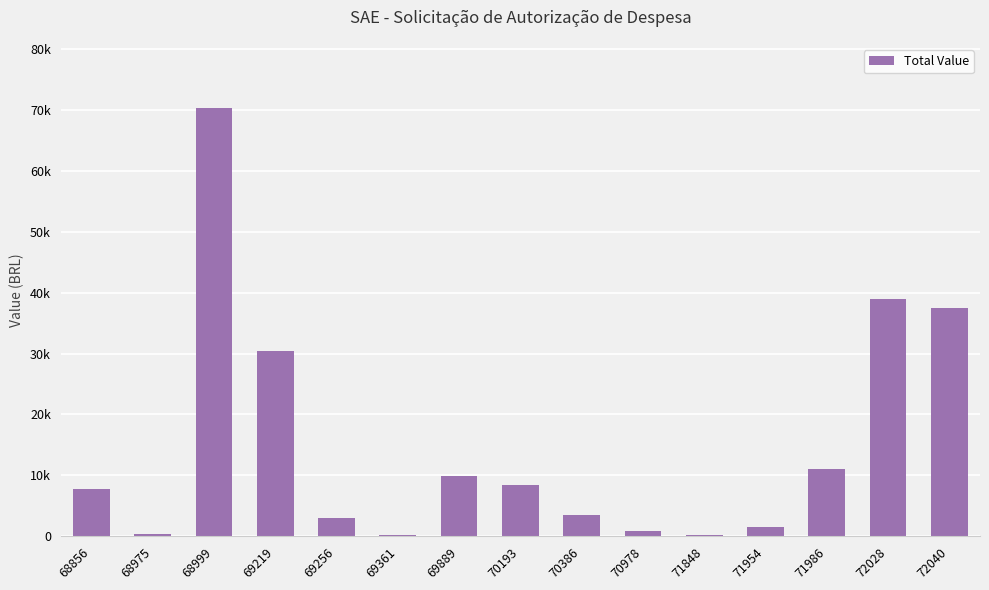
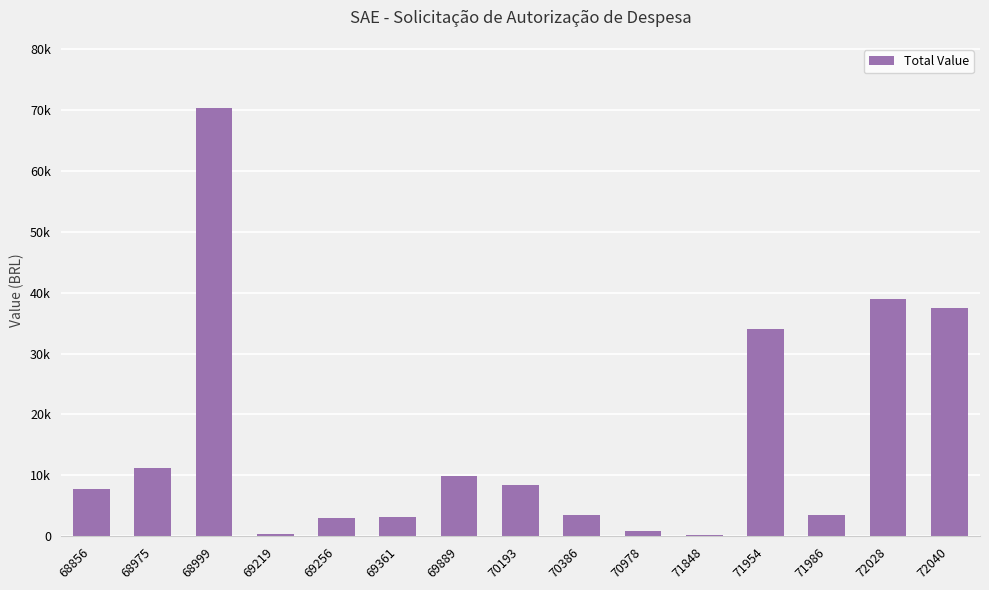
68975: 0 -> 11000
69219: 30000 -> 0
69361: 0 -> 3000
71954: 2000 -> 34000
71986: 11000 -> 3000
